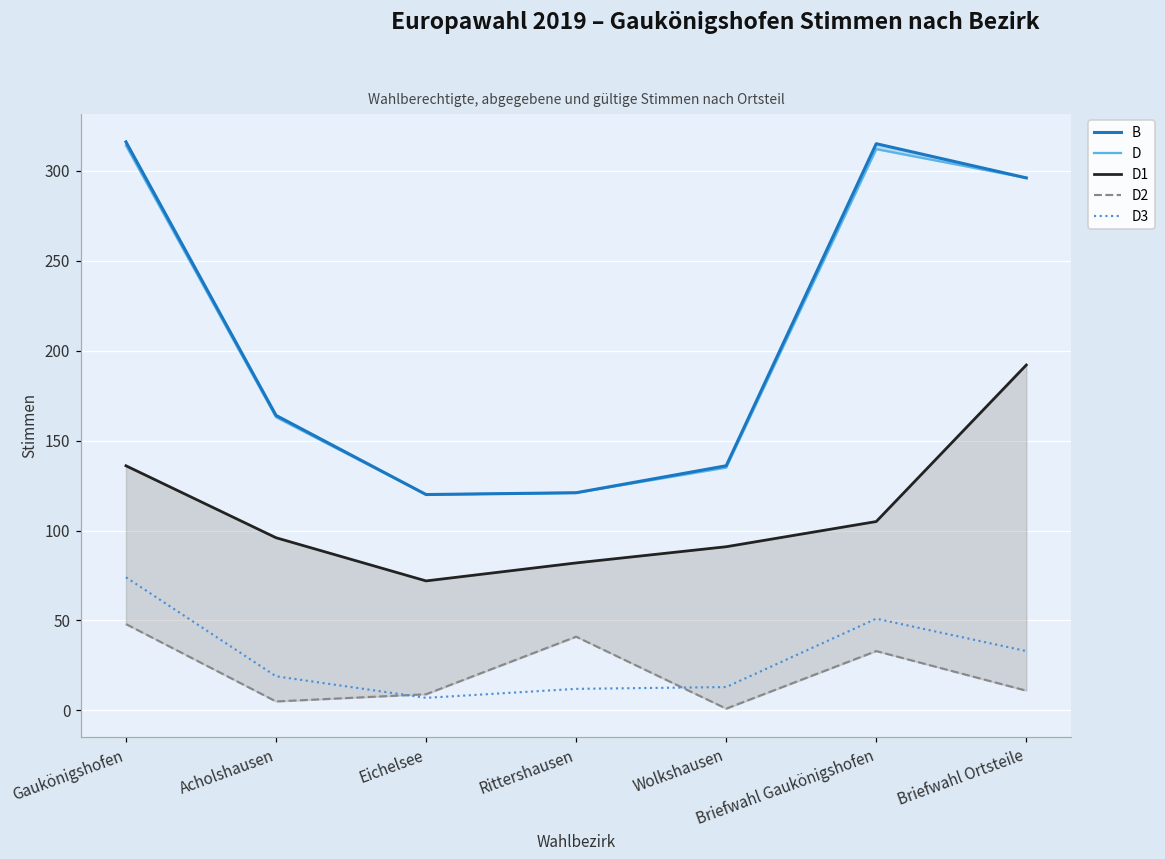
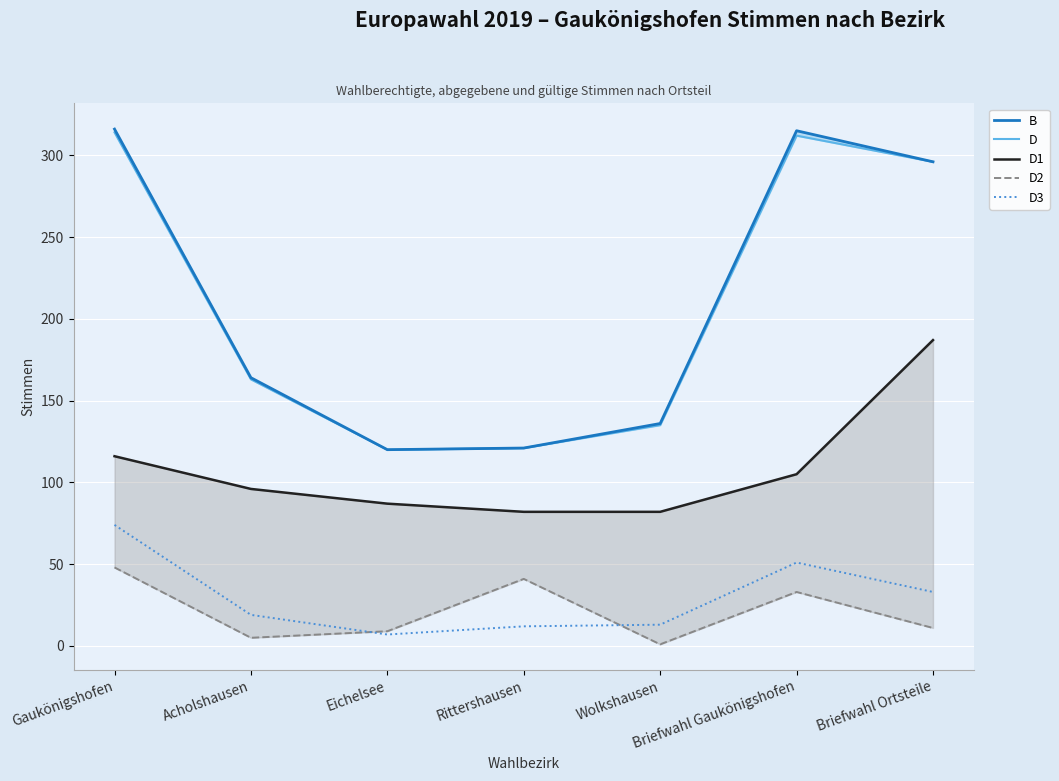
D1, Gaukönigshofen: 136 -> 116
D1, Eichelsee: 72 -> 87
D1, Wolkshausen: 91 -> 82
D1, Briefwahl Ortsteile: 192 -> 187
